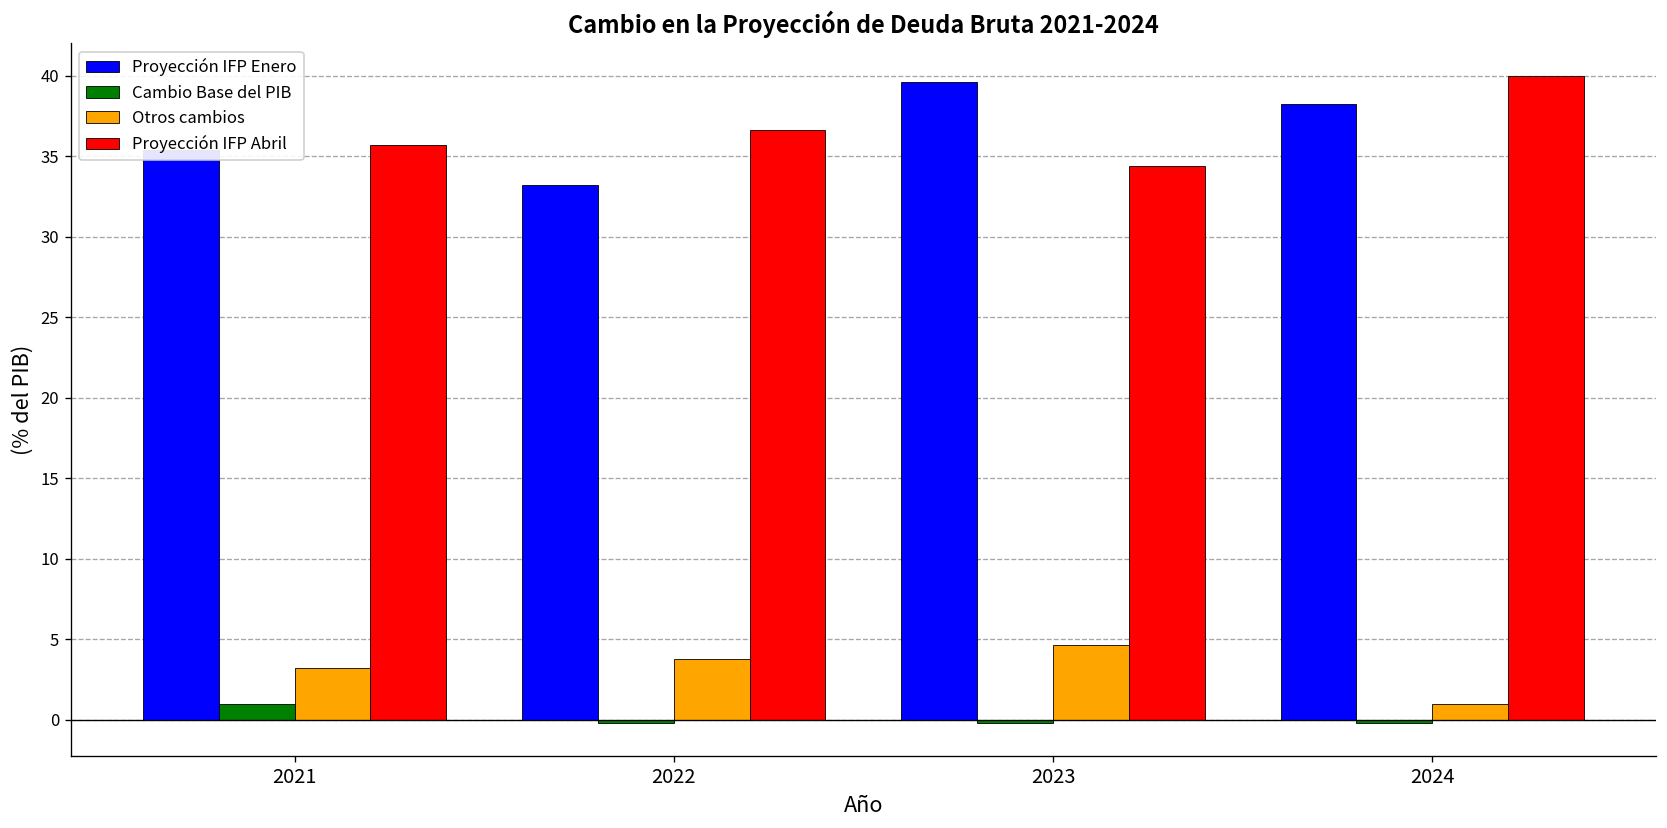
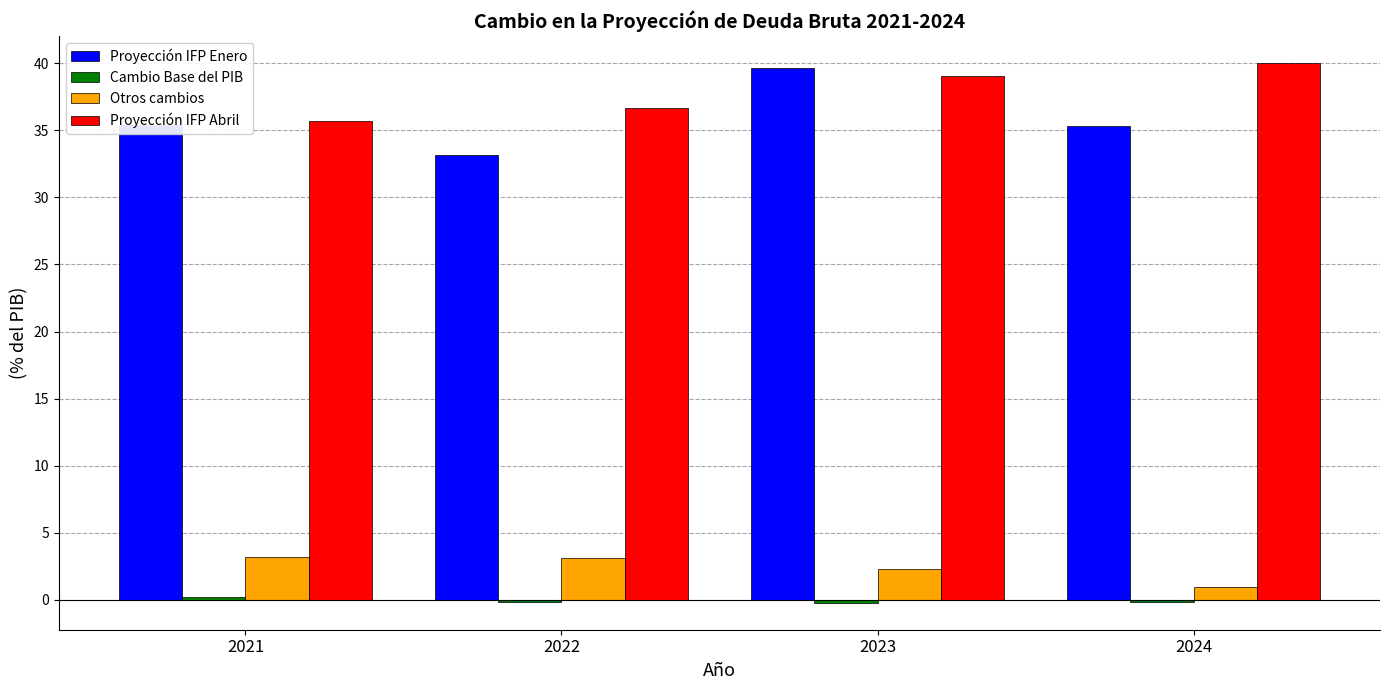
Cambio Base del PIB, 2021: 1.0 -> 0.2
Otros cambios, 2022: 3.8 -> 3.1
Otros cambios, 2023: 4.6 -> 2.3
Proyección IFP Abril, 2023: 34.4 -> 39.1
Proyección IFP Enero, 2024: 38.3 -> 35.3
